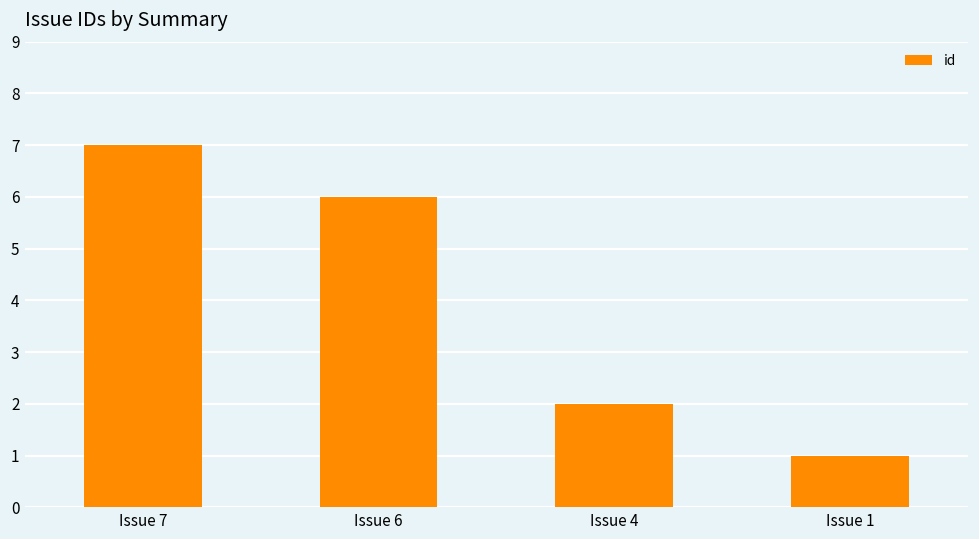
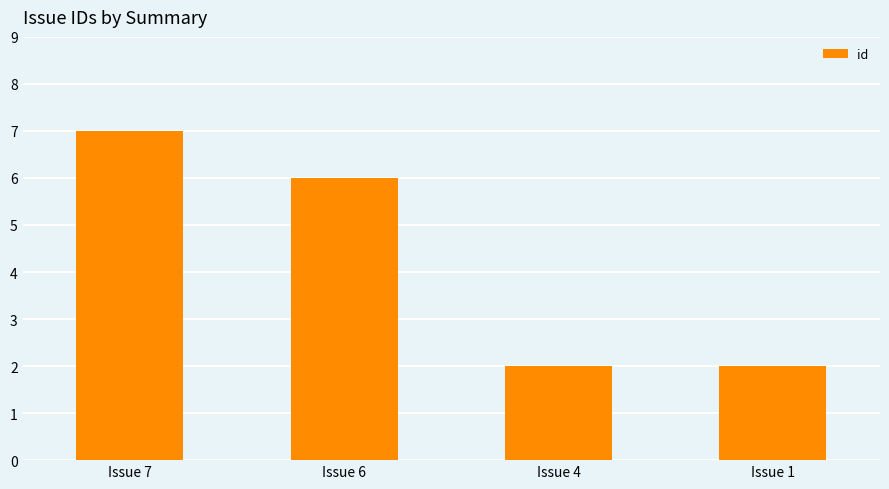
Issue 1: 1 -> 2
